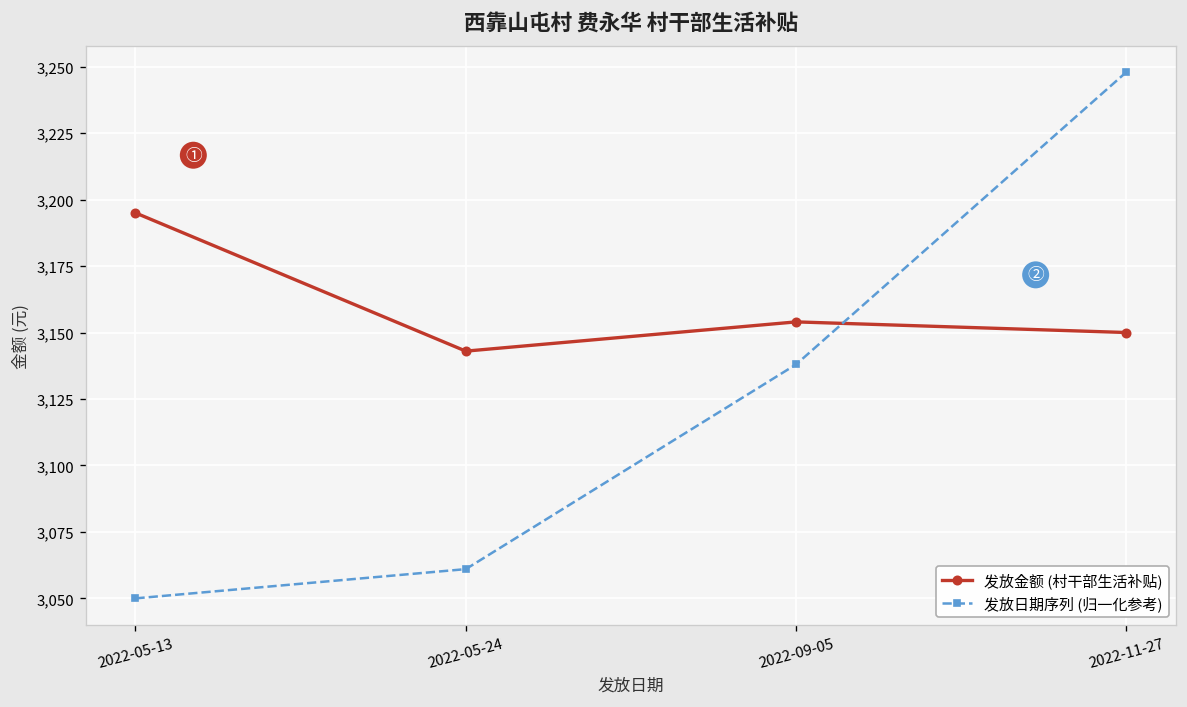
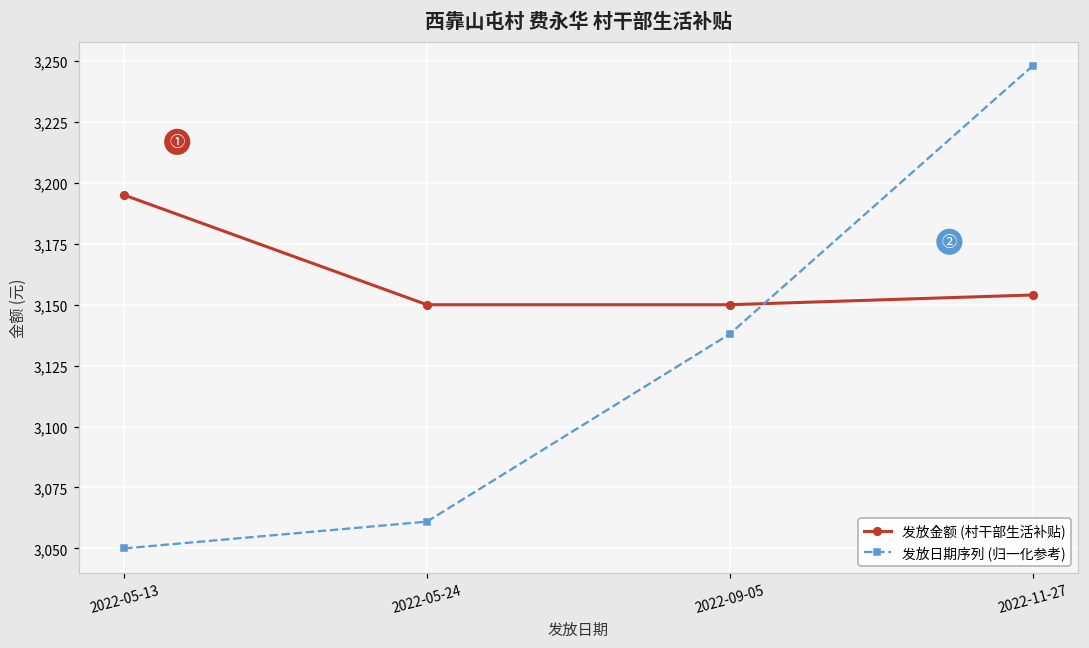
发放金额 (村干部生活补贴), 2022-05-24: 3,143 -> 3,150
发放金额 (村干部生活补贴), 2022-09-05: 3,154 -> 3,150
发放金额 (村干部生活补贴), 2022-11-27: 3,150 -> 3,154
